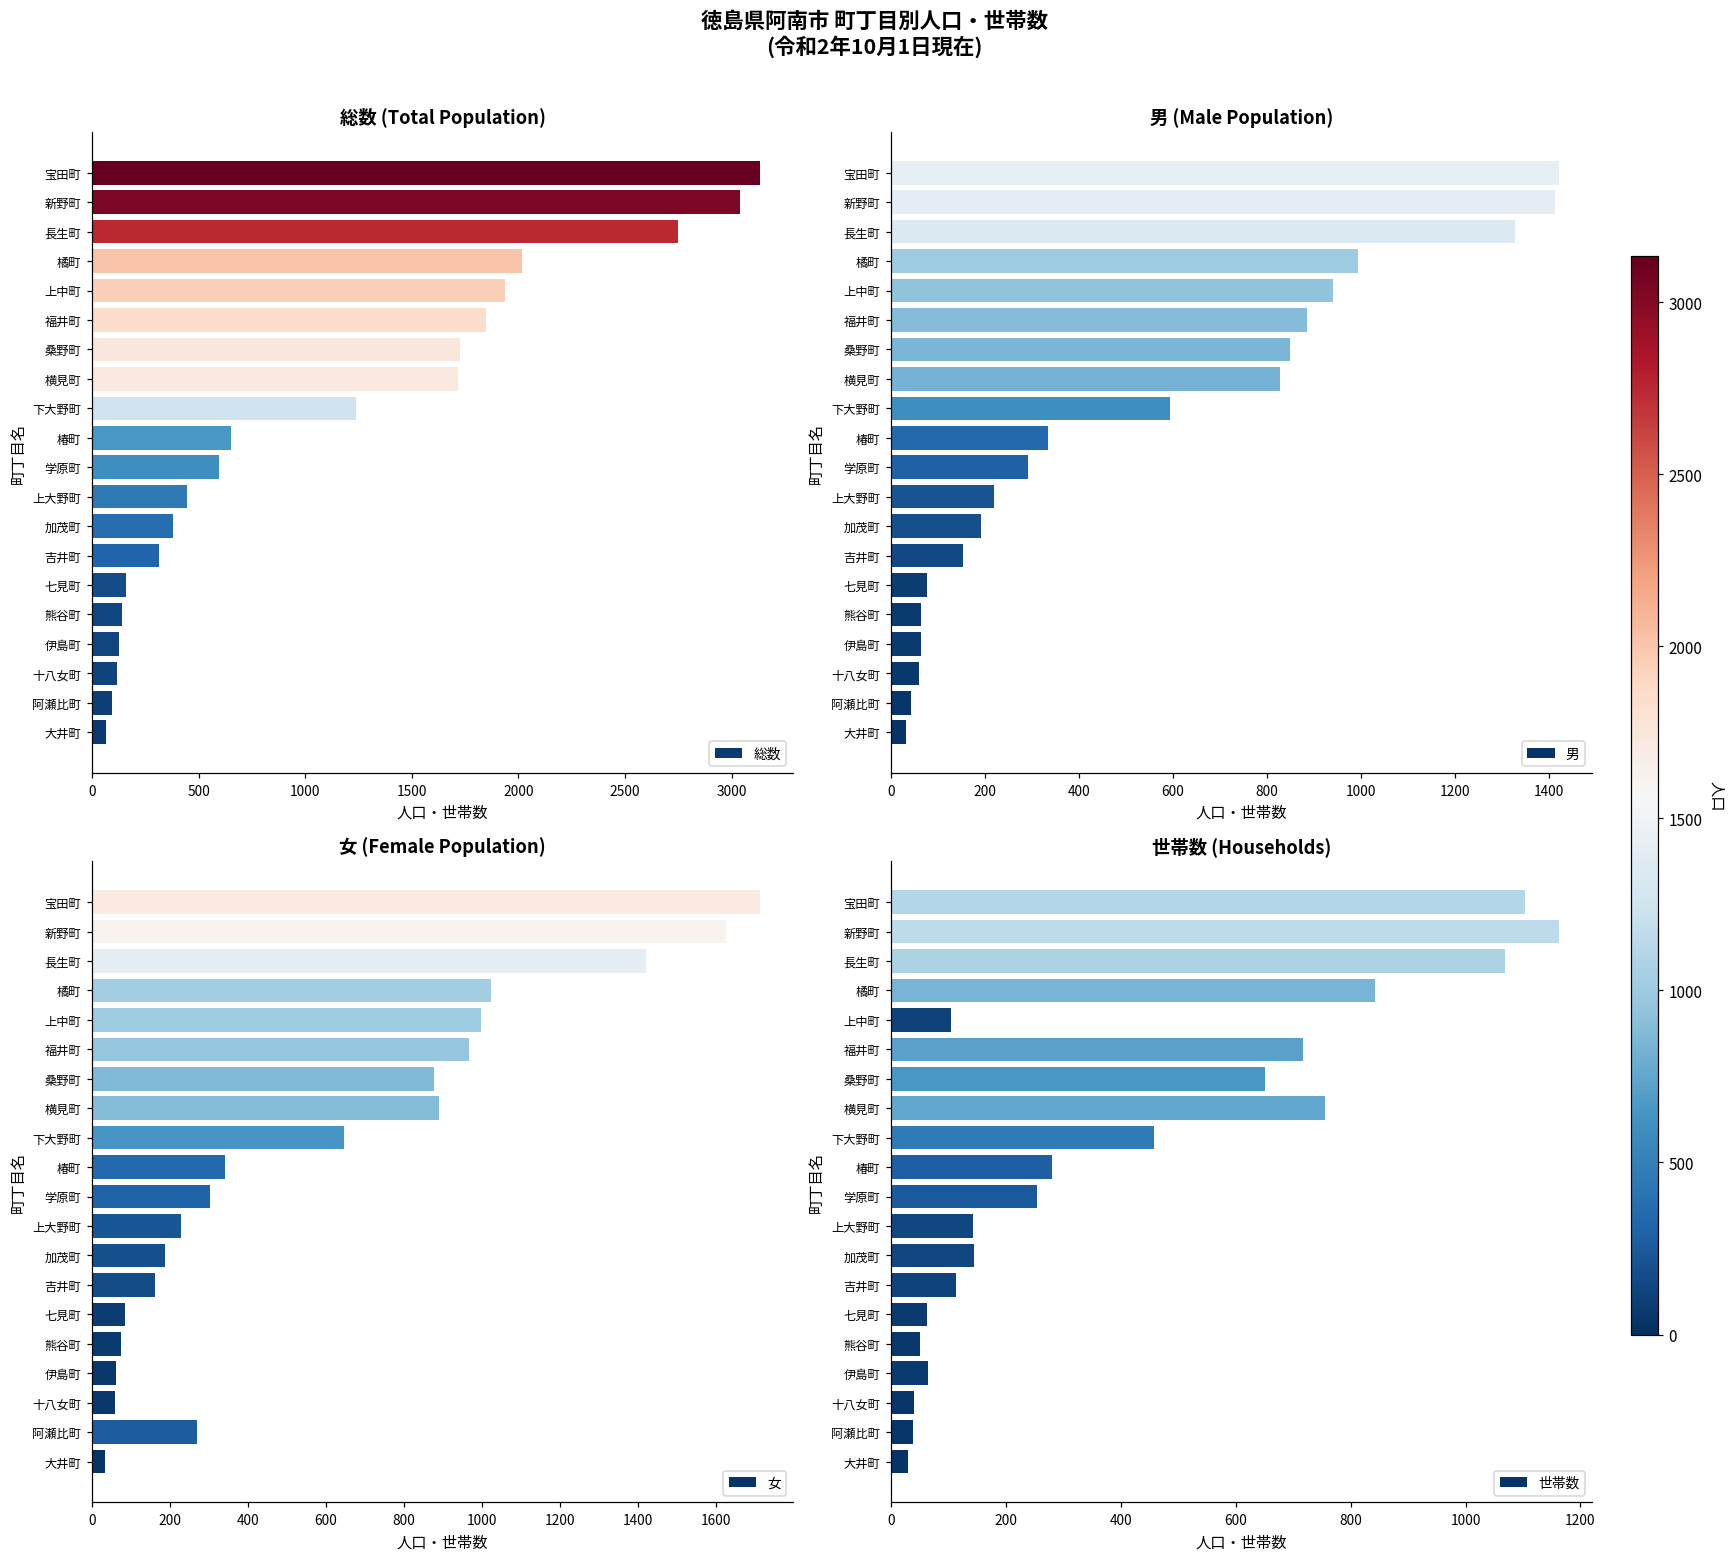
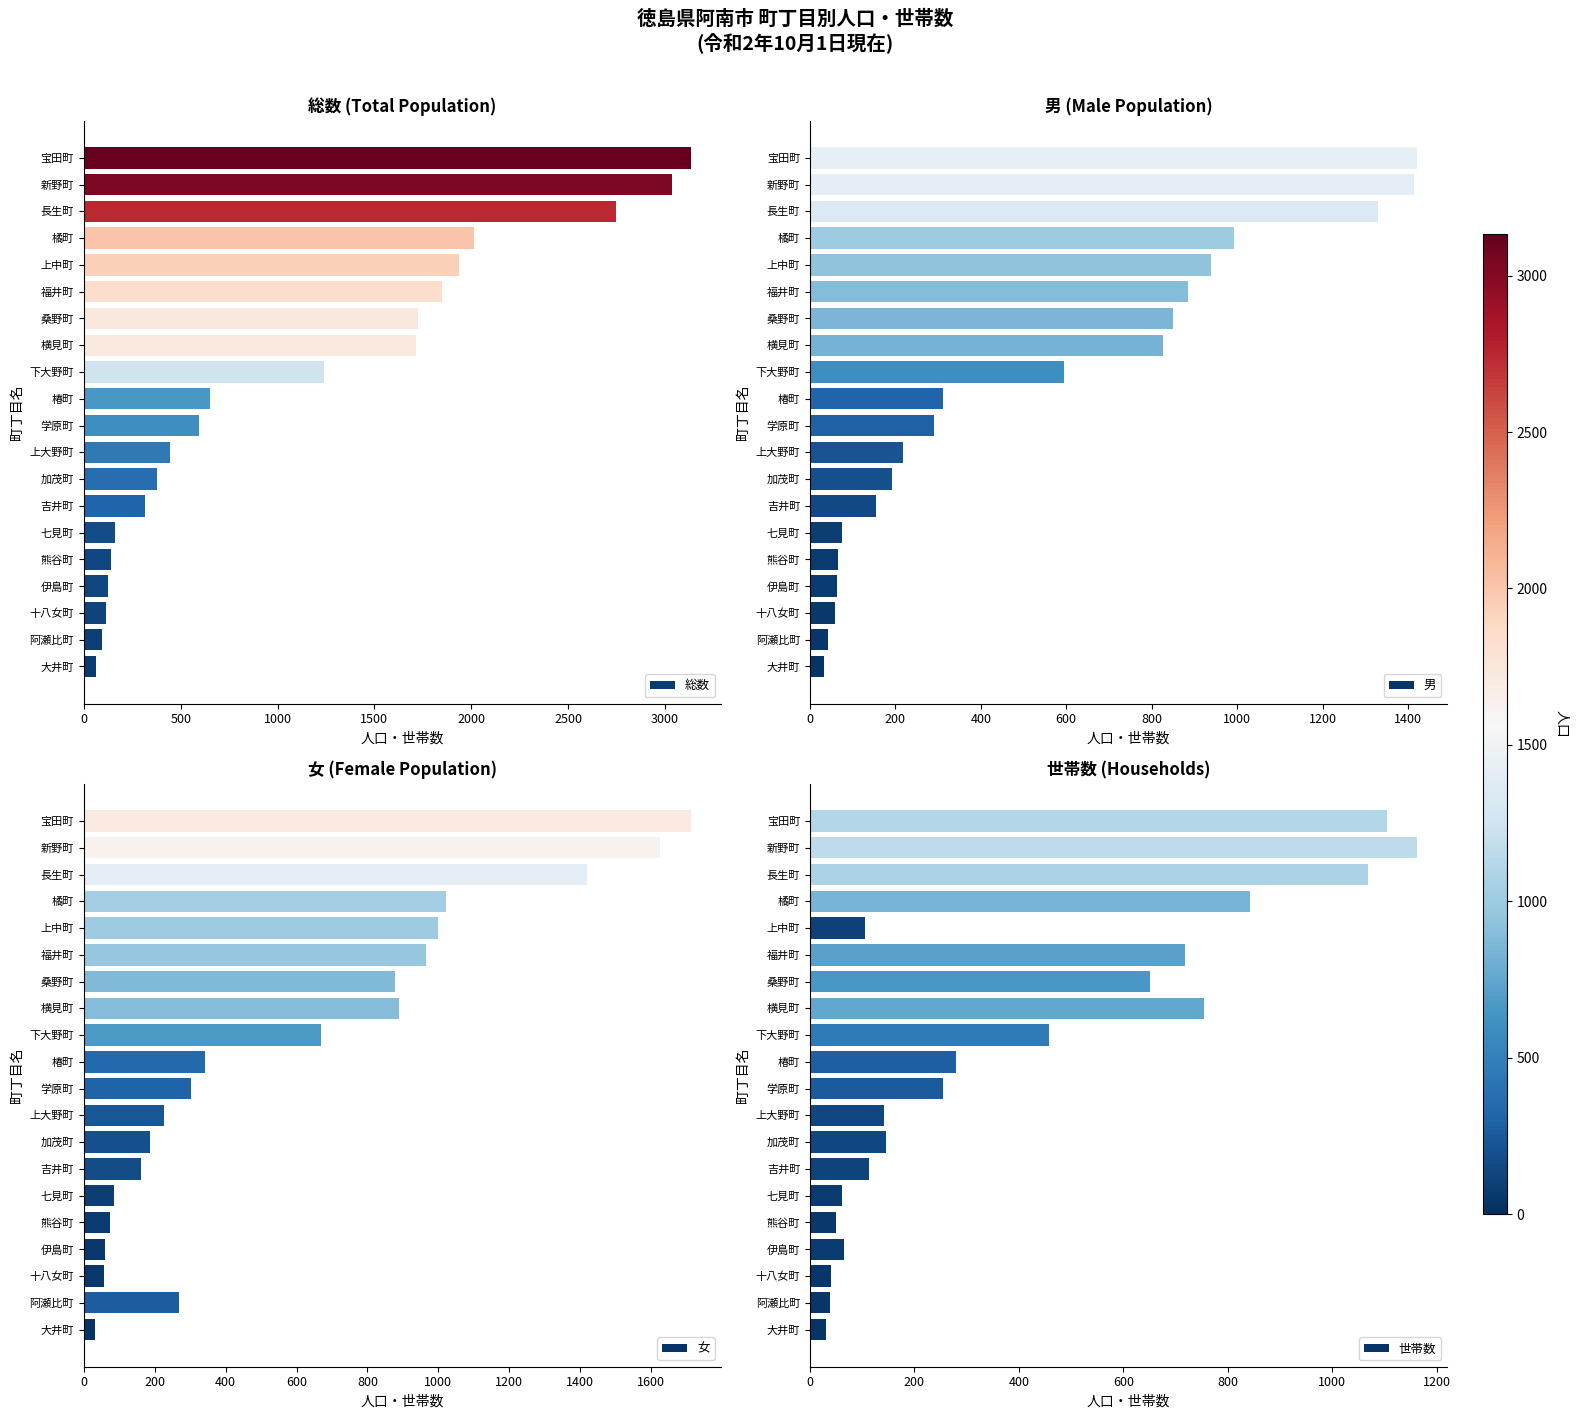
男 (Male Population), 椿町: 330 -> 310
女 (Female Population), 下大野町: 650 -> 670
